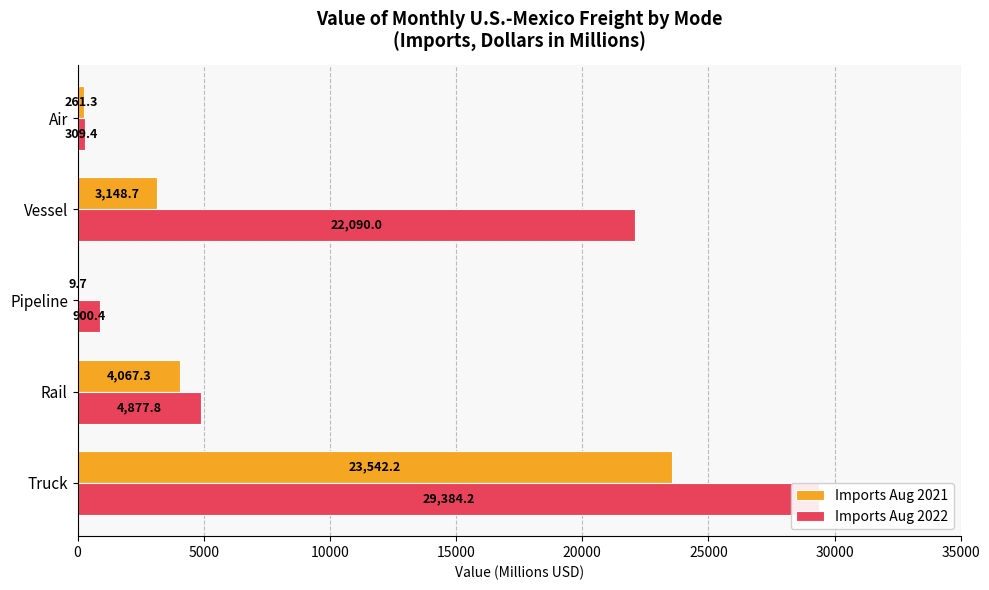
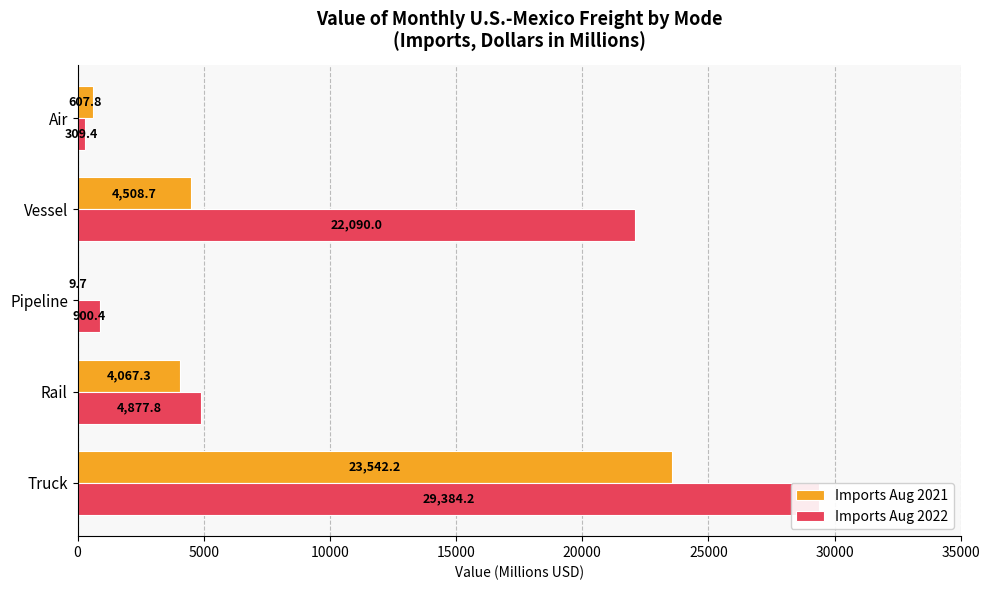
Imports Aug 2021, Air: 261.3 -> 607.8
Imports Aug 2021, Vessel: 3,148.7 -> 4,508.7
